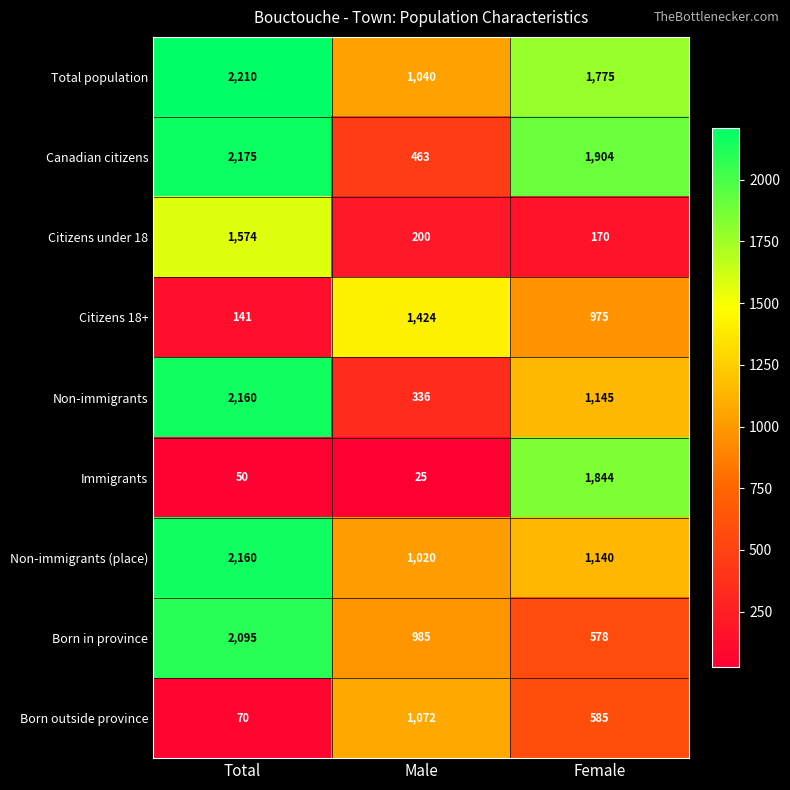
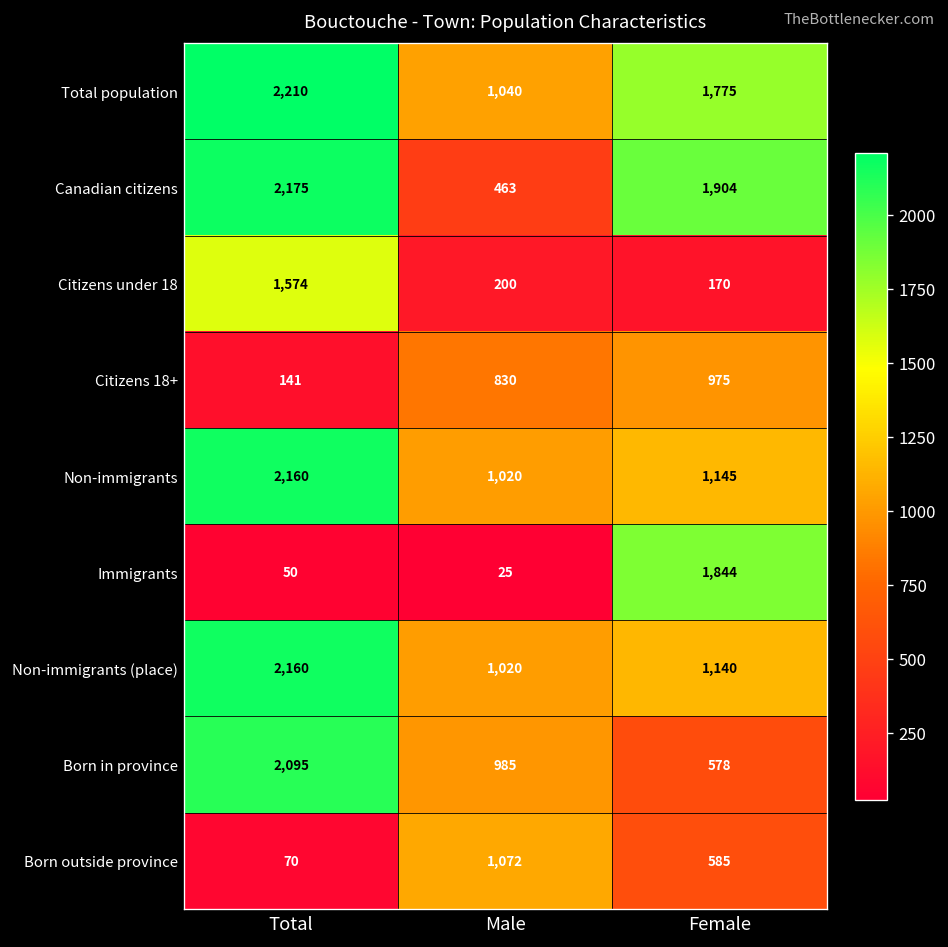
Citizens 18+, Male: 1,424 -> 830
Non-immigrants, Male: 336 -> 1,020
